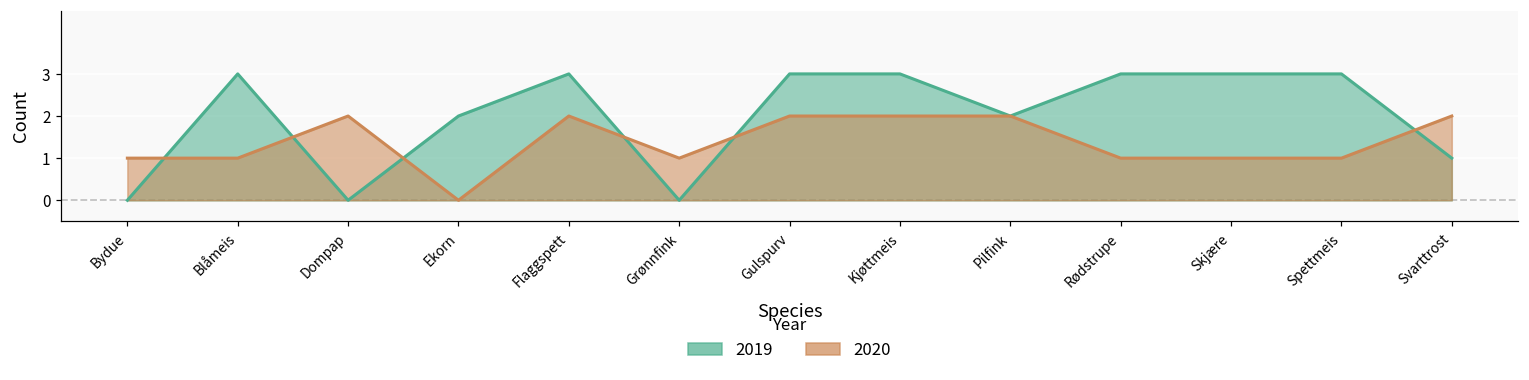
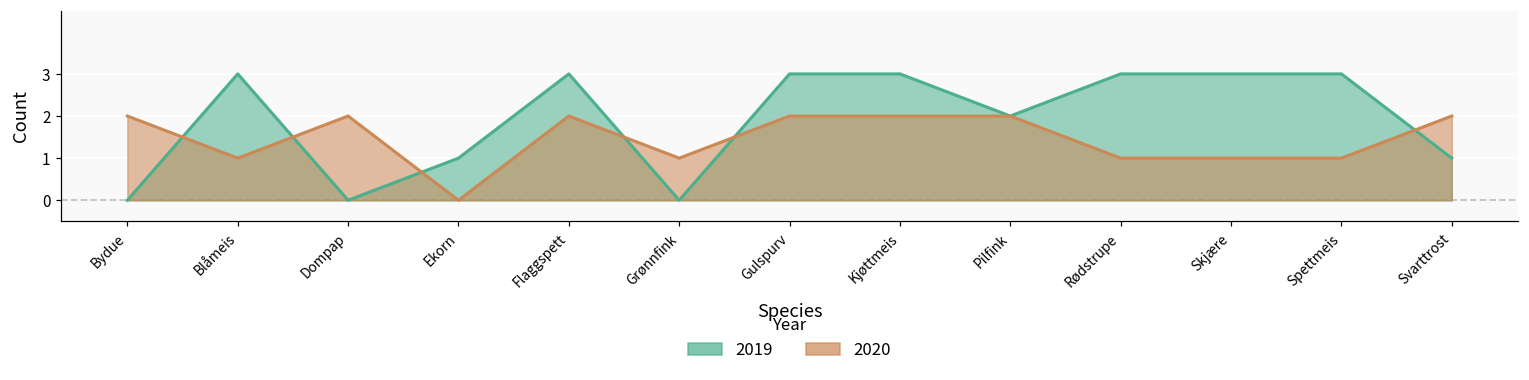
2020, Bydue: 1 -> 2
2019, Ekorn: 2 -> 1
